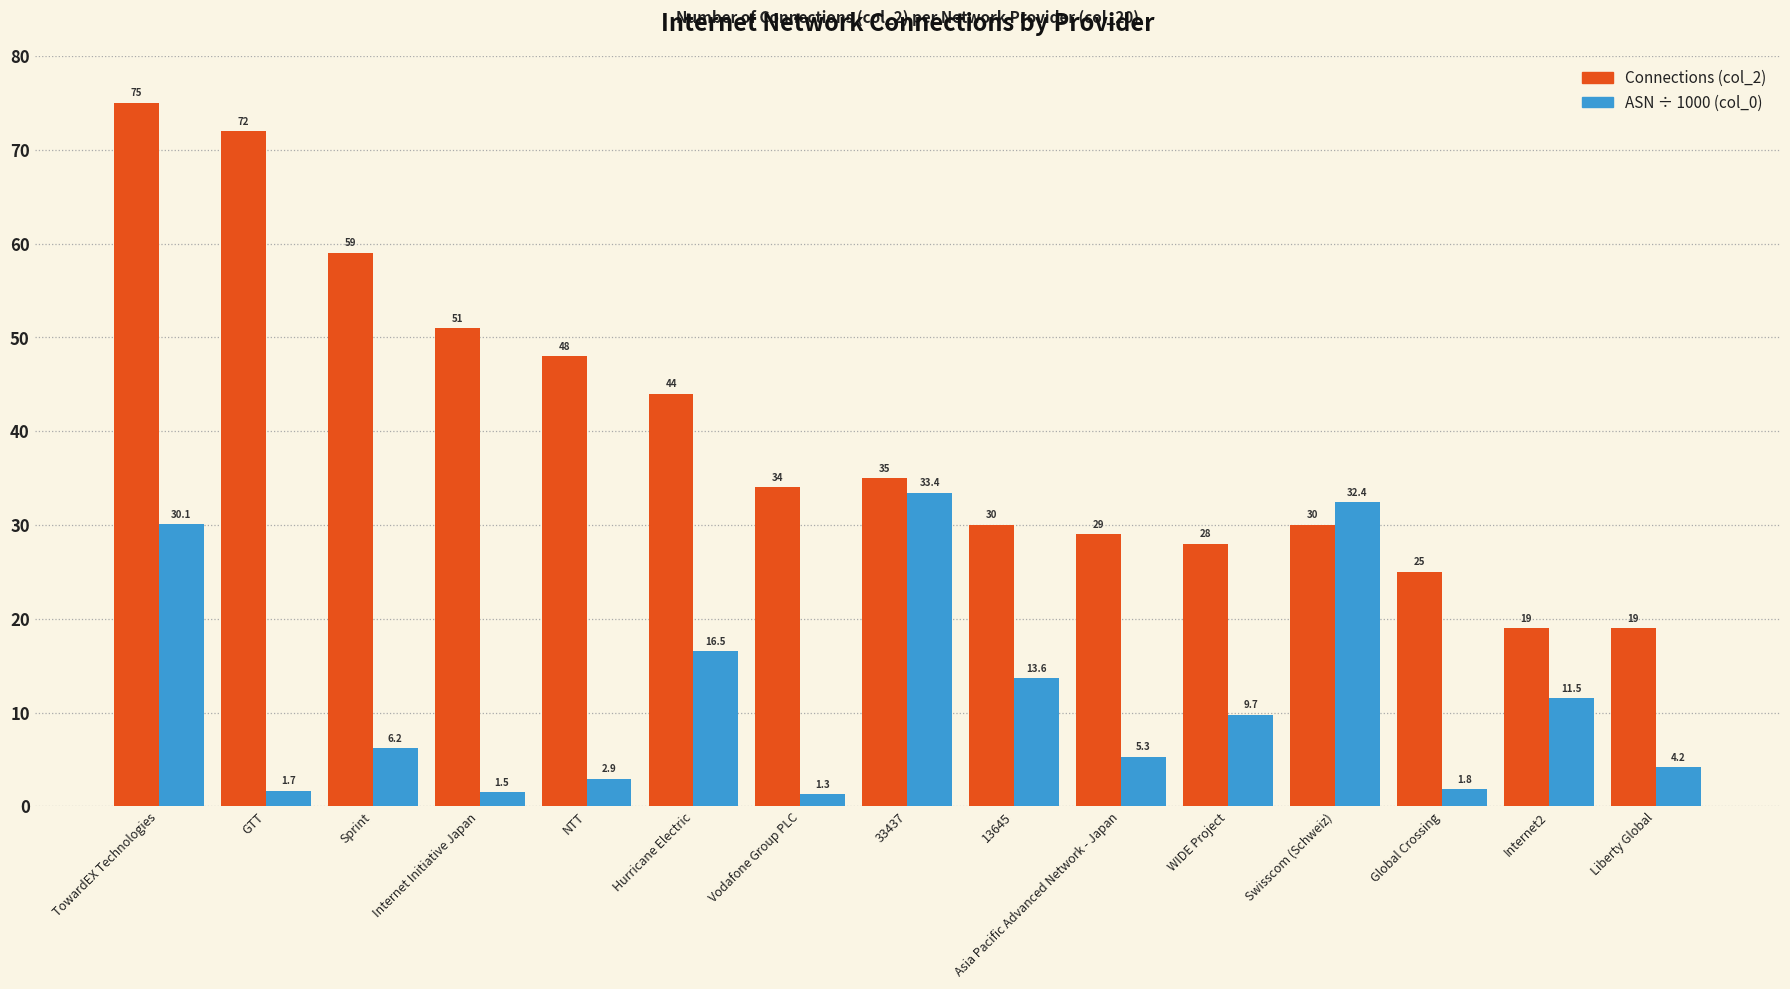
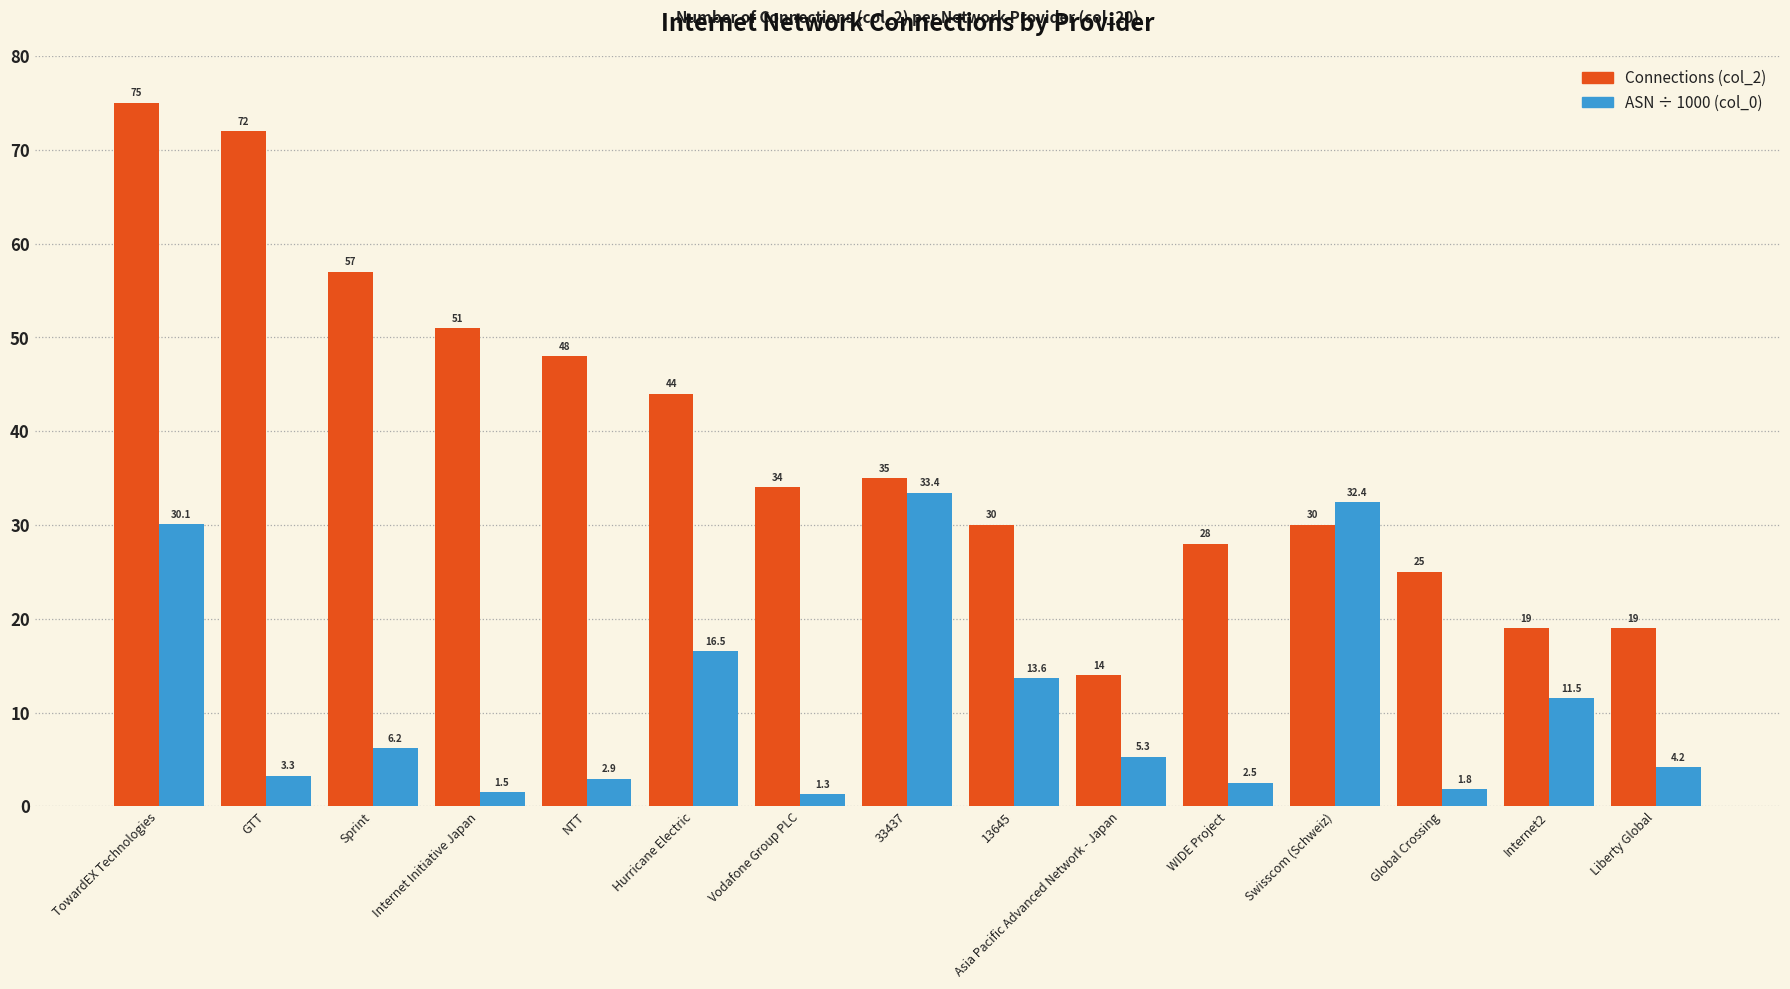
ASN ÷ 1000 (col_0), GTT: 1.7 -> 3.3
Connections (col_2), Sprint: 59 -> 57
Connections (col_2), Asia Pacific Advanced Network - Japan: 29 -> 14
ASN ÷ 1000 (col_0), WIDE Project: 9.7 -> 2.5
